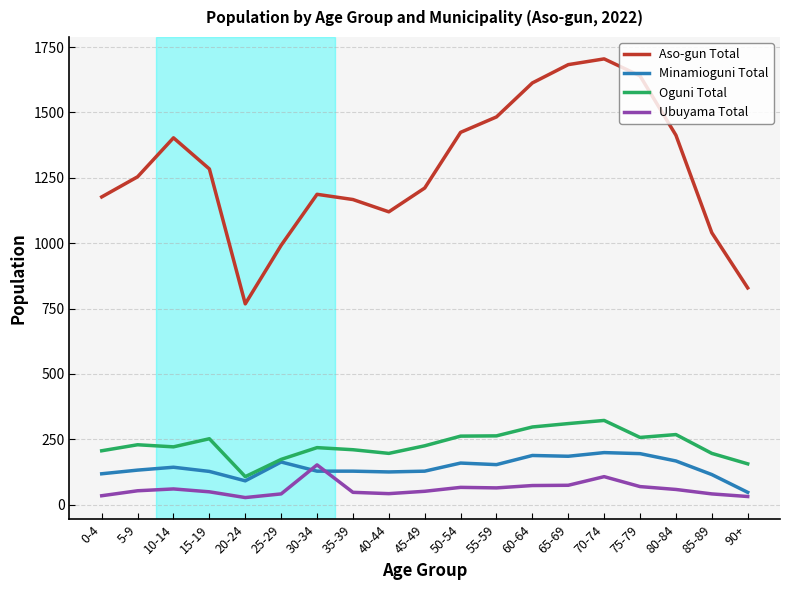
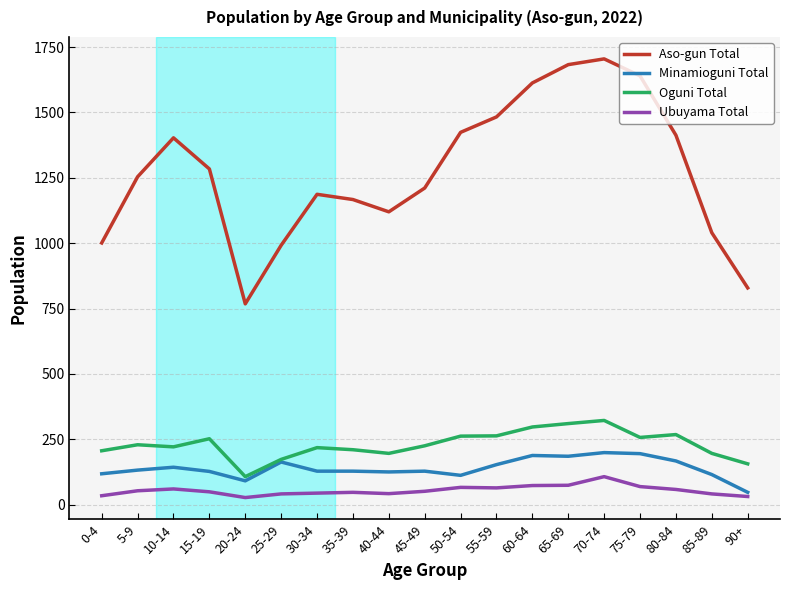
Aso-gun Total, 0-4: 1180 -> 1000
Ubuyama Total, 30-34: 150 -> 40
Minamioguni Total, 50-54: 160 -> 110
